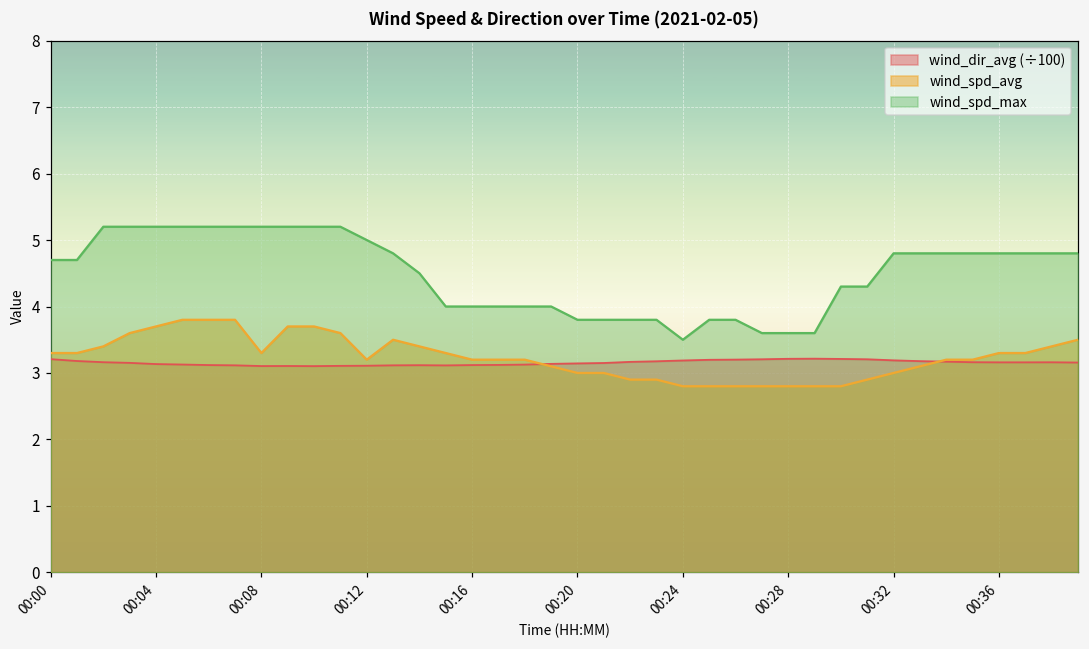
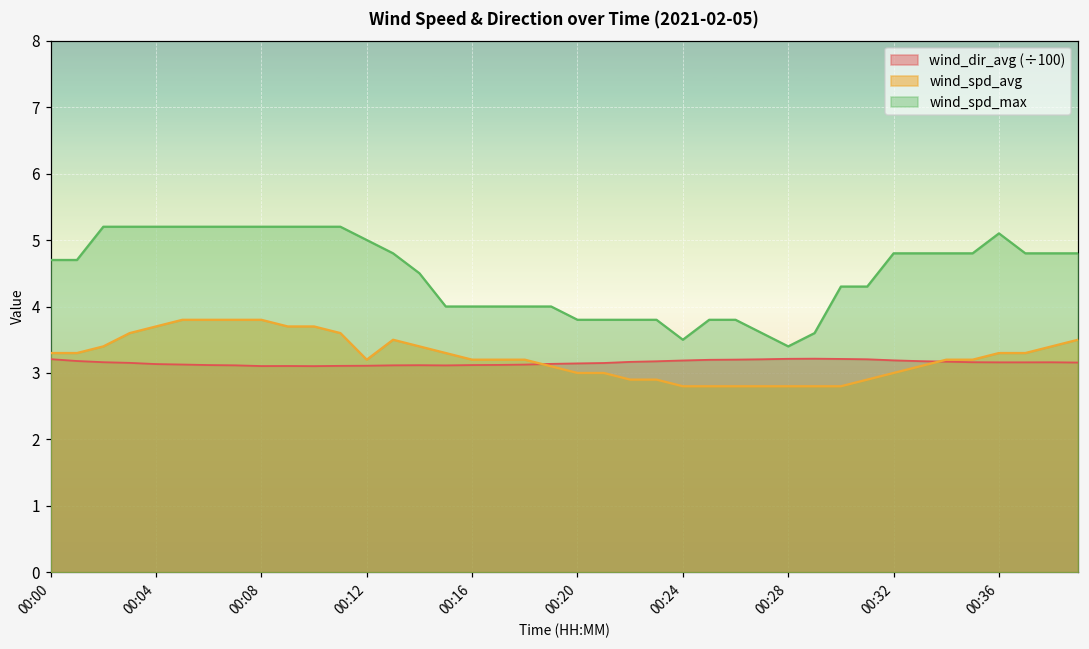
wind_spd_avg, 00:08: 3.3 -> 3.8
wind_spd_max, 00:28: 3.6 -> 3.4
wind_spd_max, 00:36: 4.8 -> 5.1
